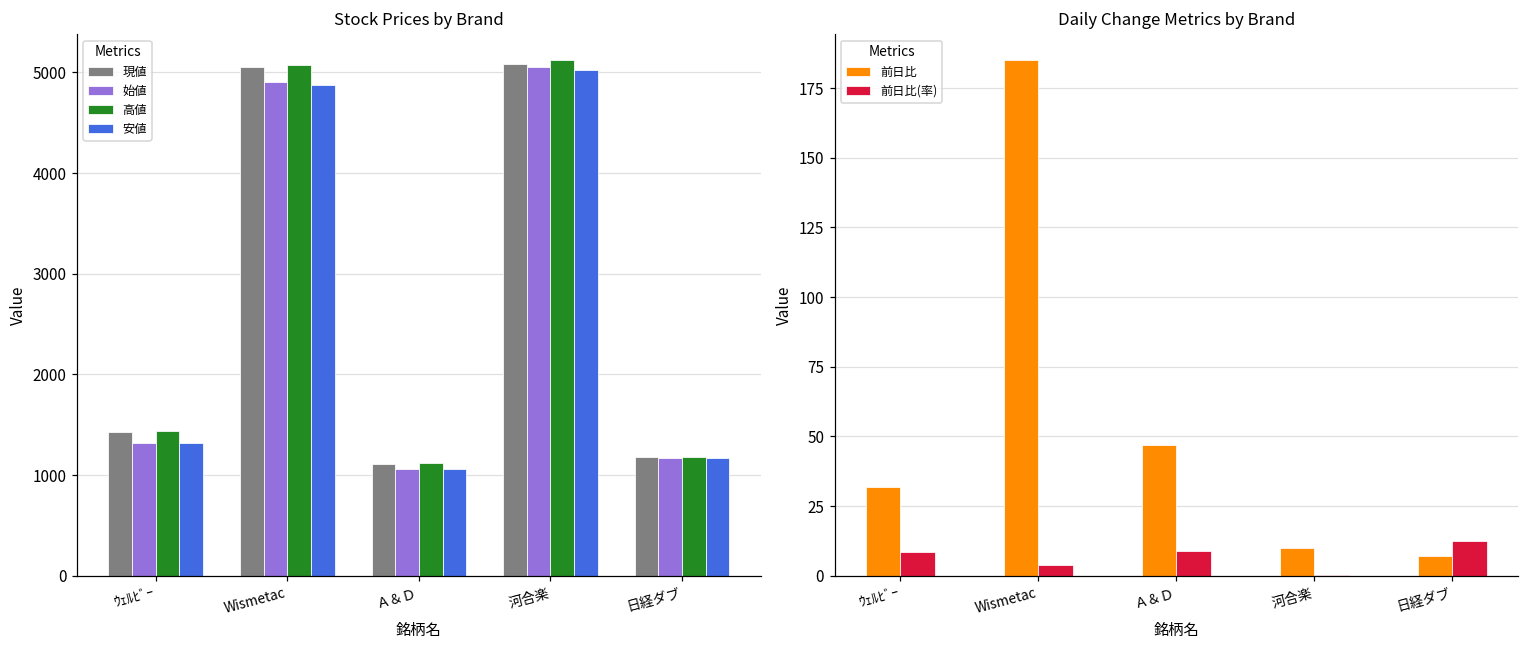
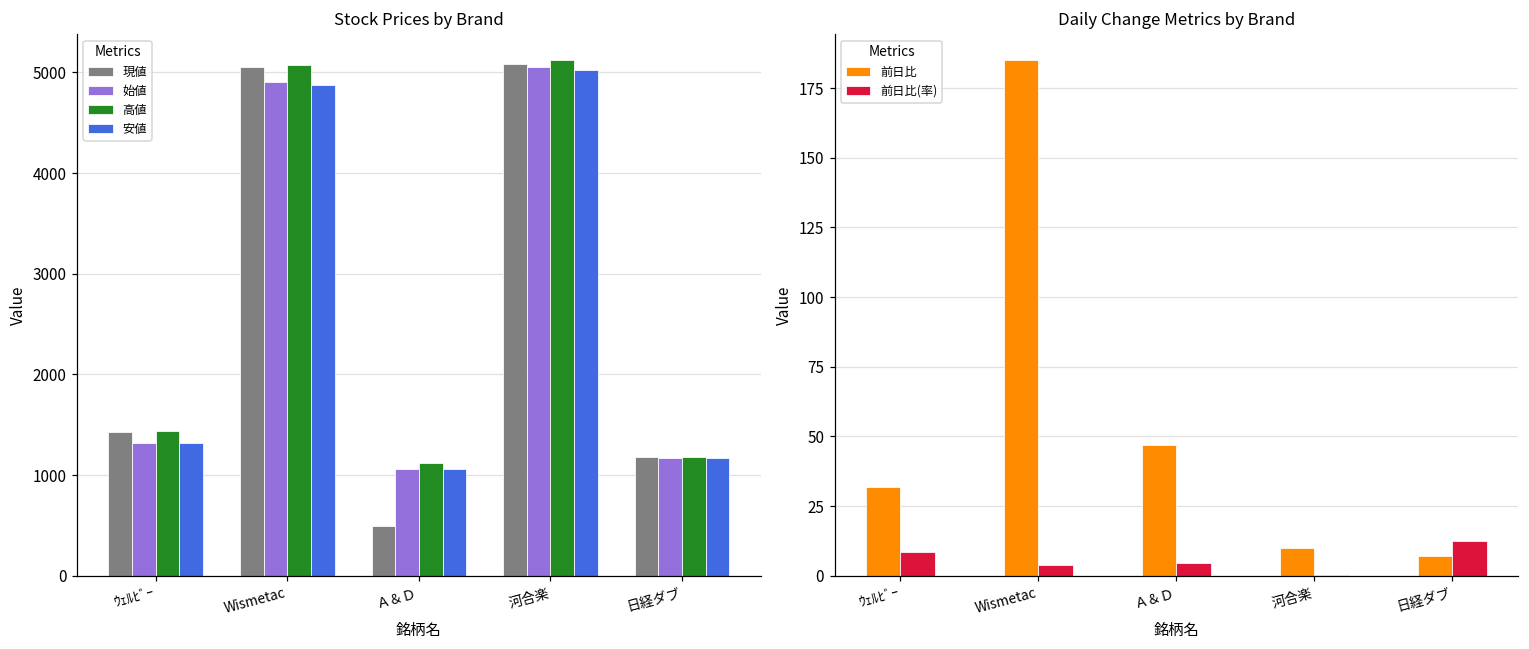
Stock Prices by Brand, 現値, Ａ＆Ｄ: 1100 -> 500
Daily Change Metrics by Brand, 前日比(率), Ａ＆Ｄ: 9 -> 4
